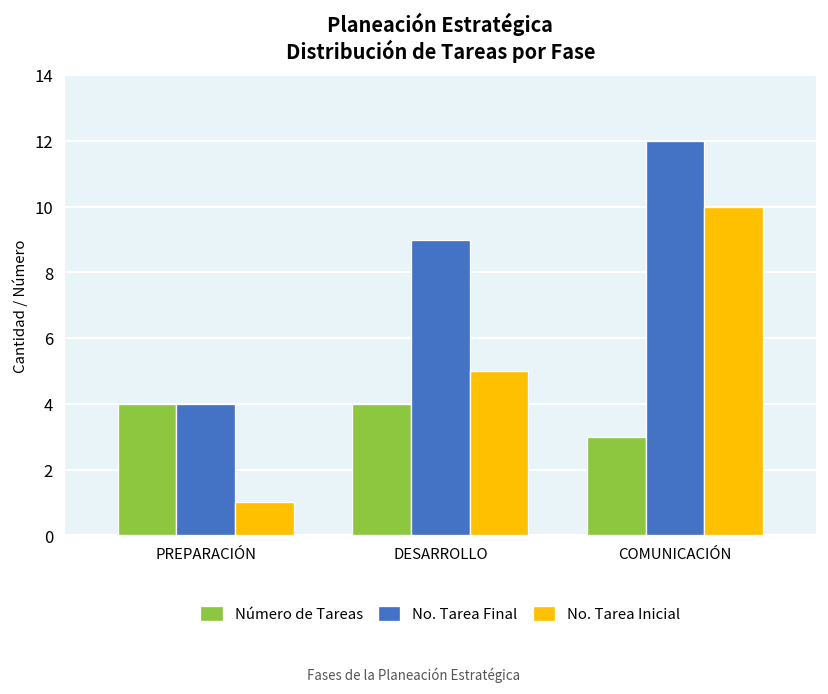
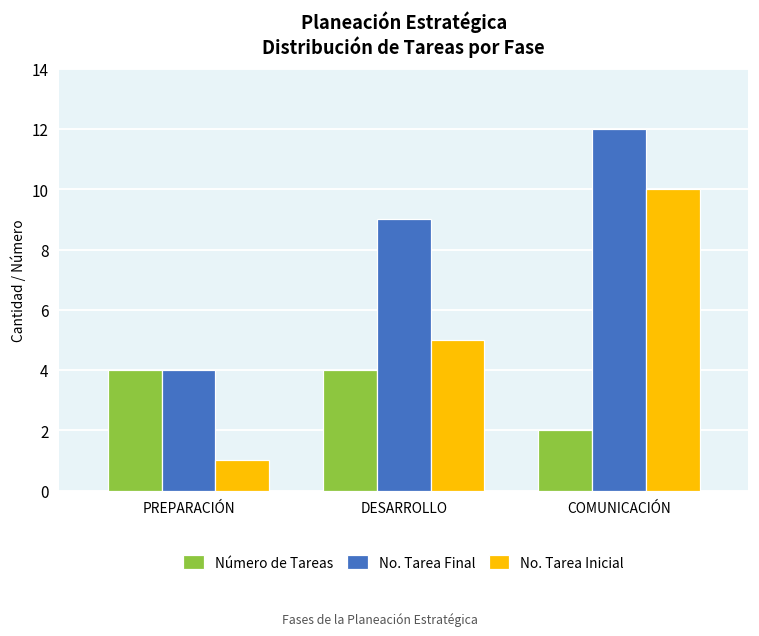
Número de Tareas, COMUNICACIÓN: 3 -> 2
